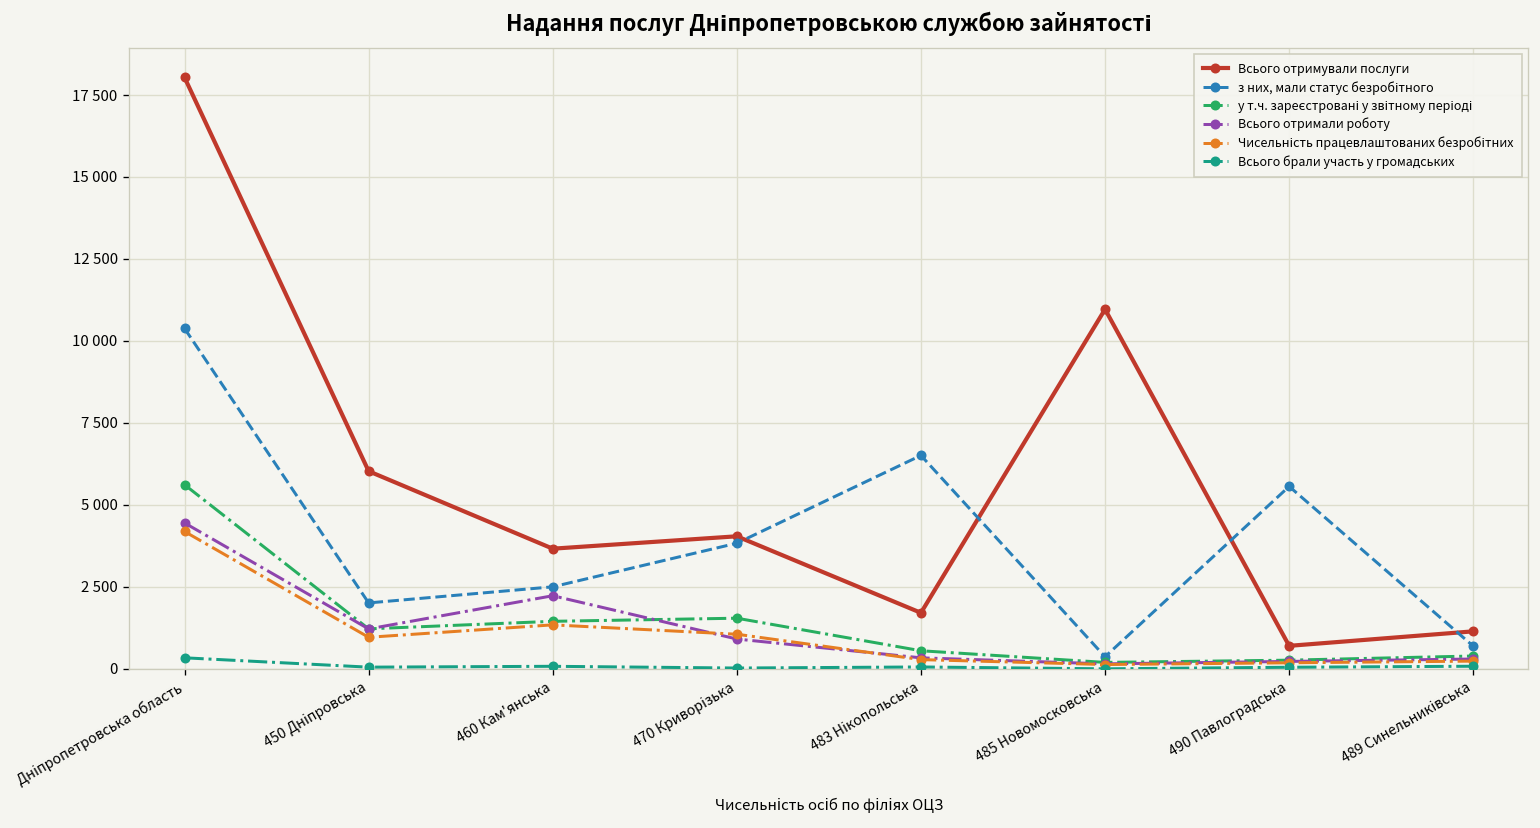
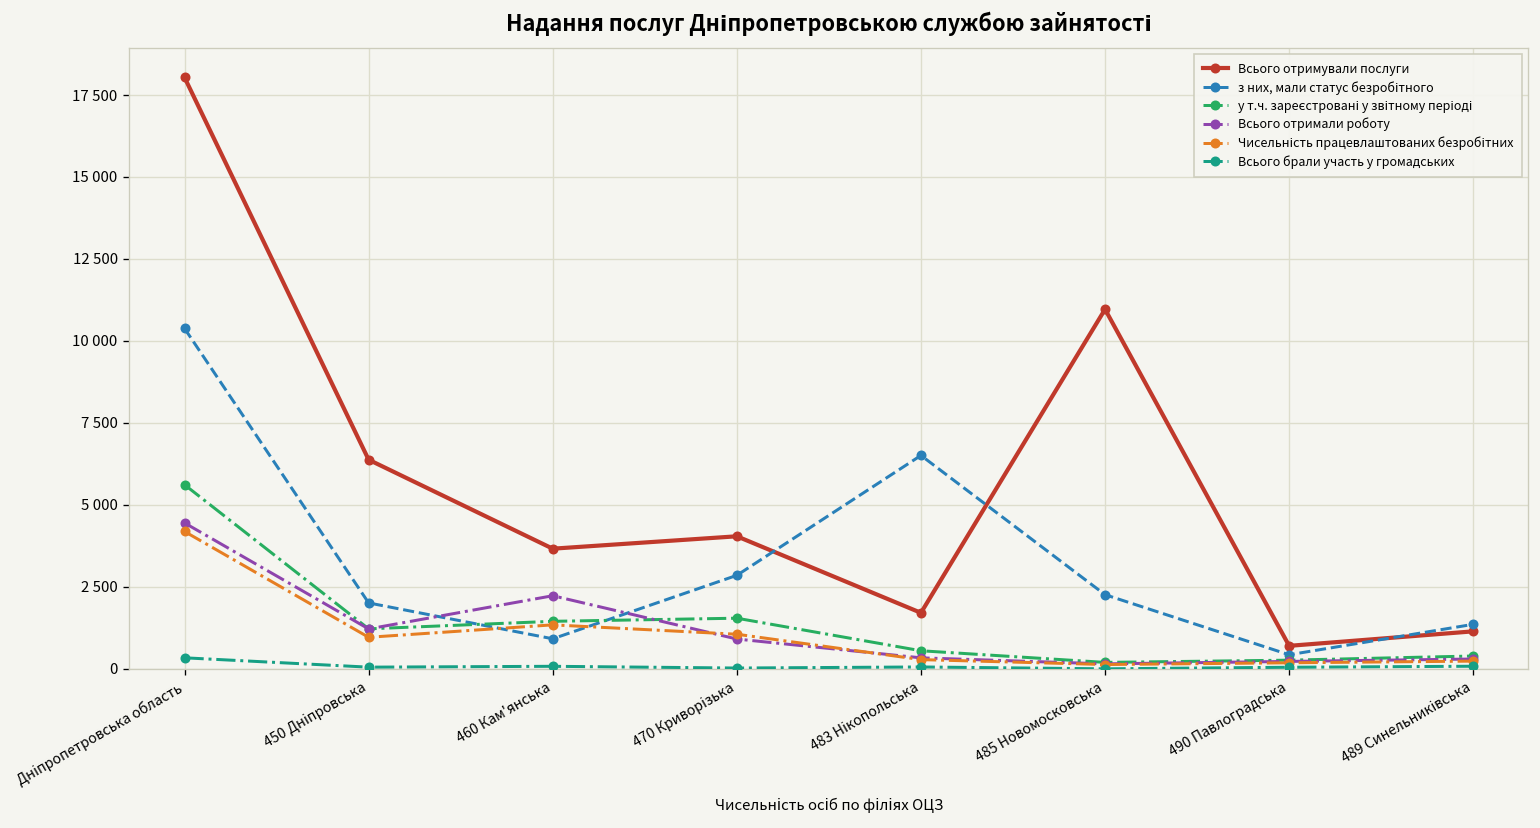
Всього отримували послуги, 450 Дніпровська: 6000 -> 6400
з них, мали статус безробітного, 460 Кам'янська: 2500 -> 900
з них, мали статус безробітного, 470 Криворізька: 3800 -> 2900
з них, мали статус безробітного, 485 Новомосковська: 400 -> 2300
з них, мали статус безробітного, 490 Павлоградська: 5600 -> 400
з них, мали статус безробітного, 489 Синельниківська: 700 -> 1400
